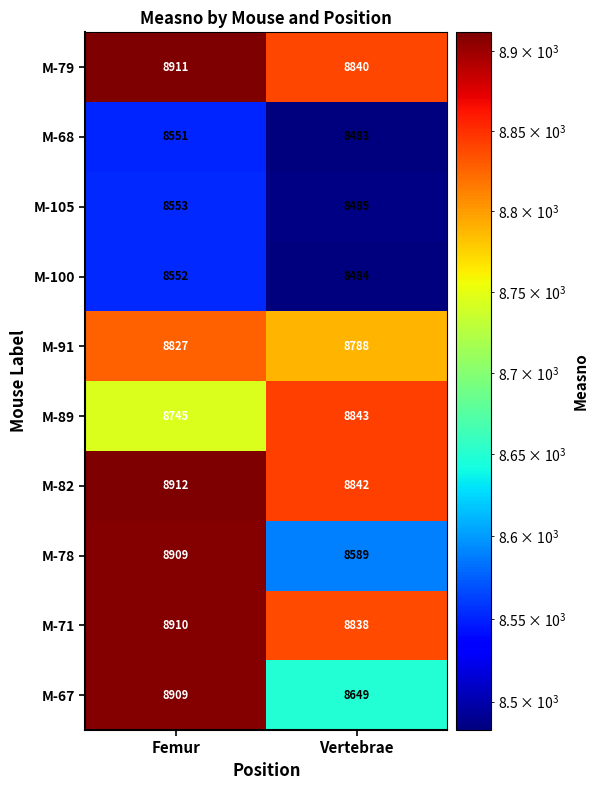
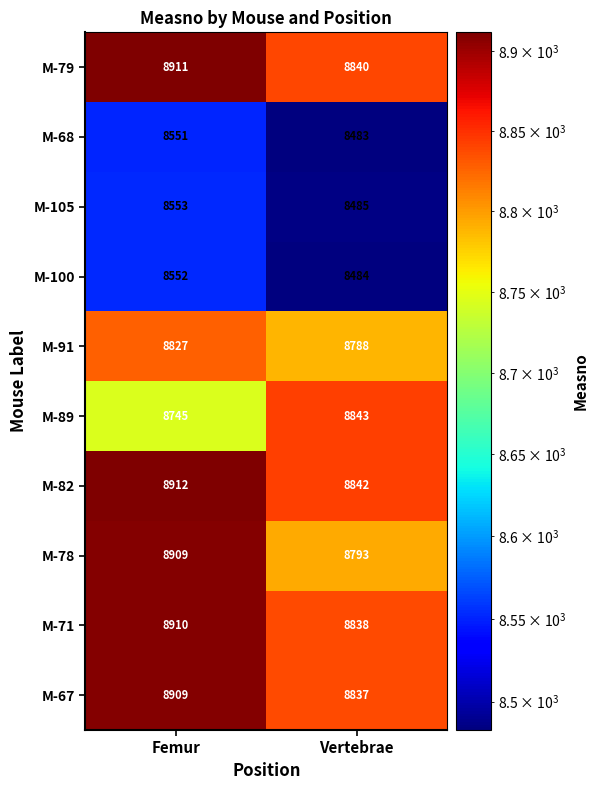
M-78, Vertebrae: 8589 -> 8793
M-67, Vertebrae: 8649 -> 8837
